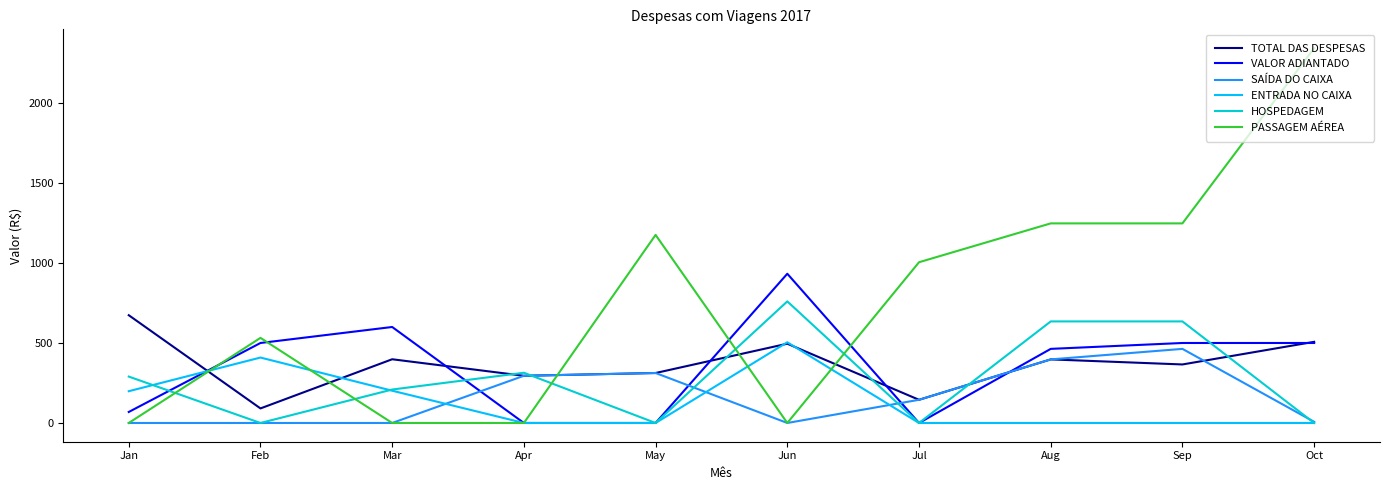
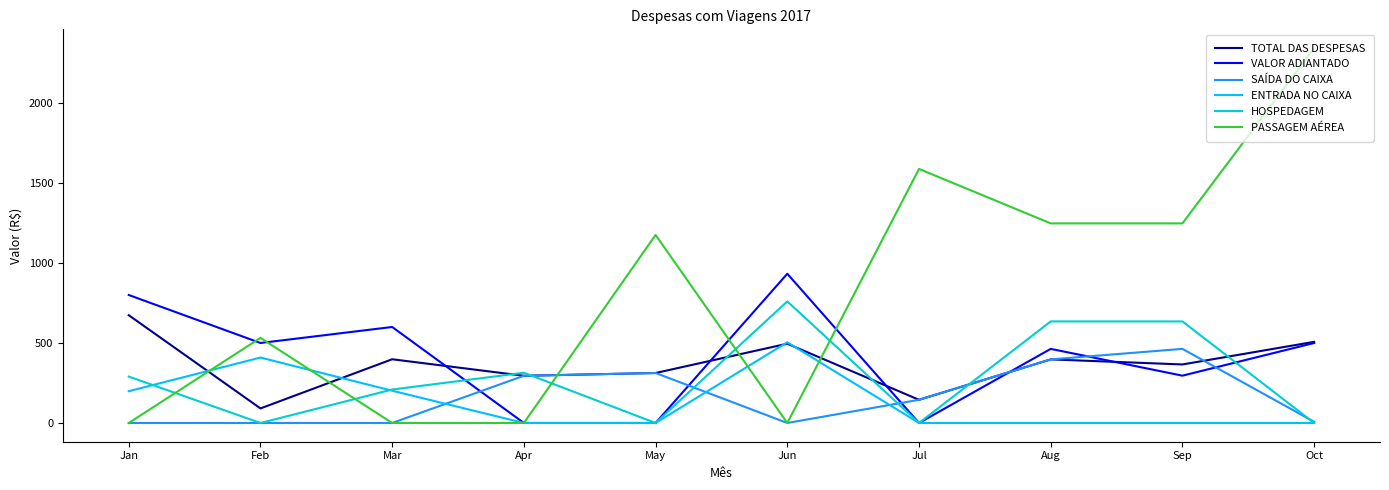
VALOR ADIANTADO, Jan: 70 -> 800
PASSAGEM AÉREA, Jul: 1000 -> 1590
VALOR ADIANTADO, Sep: 500 -> 300
